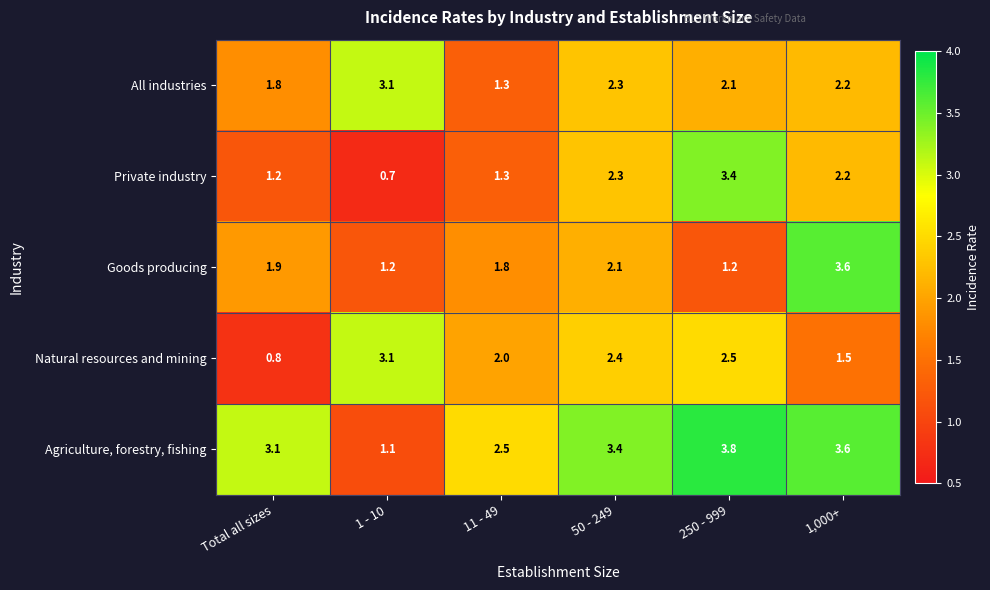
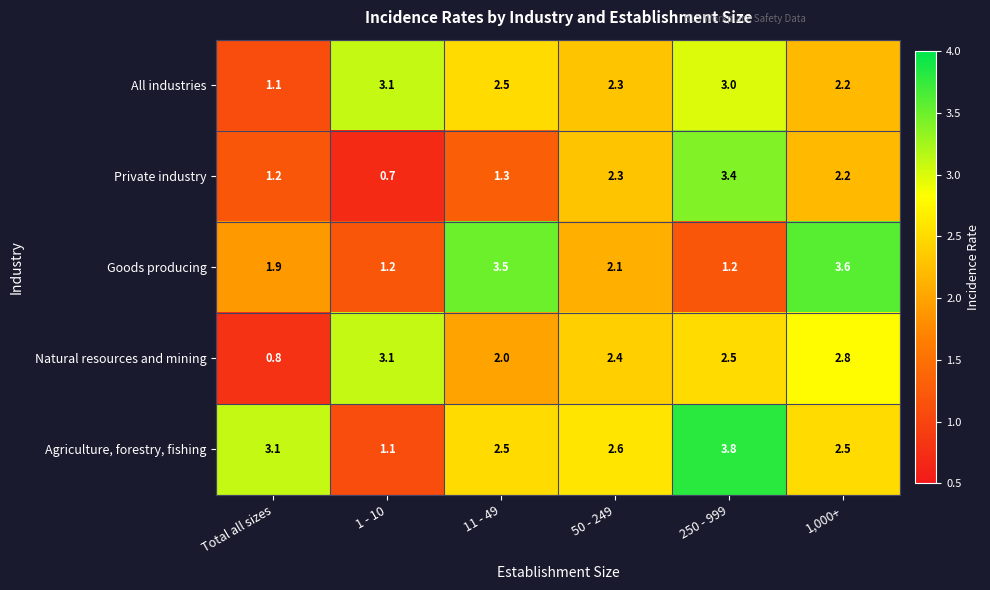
All industries, Total all sizes: 1.8 -> 1.1
All industries, 11 - 49: 1.3 -> 2.5
All industries, 250 - 999: 2.1 -> 3.0
Goods producing, 11 - 49: 1.8 -> 3.5
Natural resources and mining, 1,000+: 1.5 -> 2.8
Agriculture, forestry, fishing, 50 - 249: 3.4 -> 2.6
Agriculture, forestry, fishing, 1,000+: 3.6 -> 2.5
